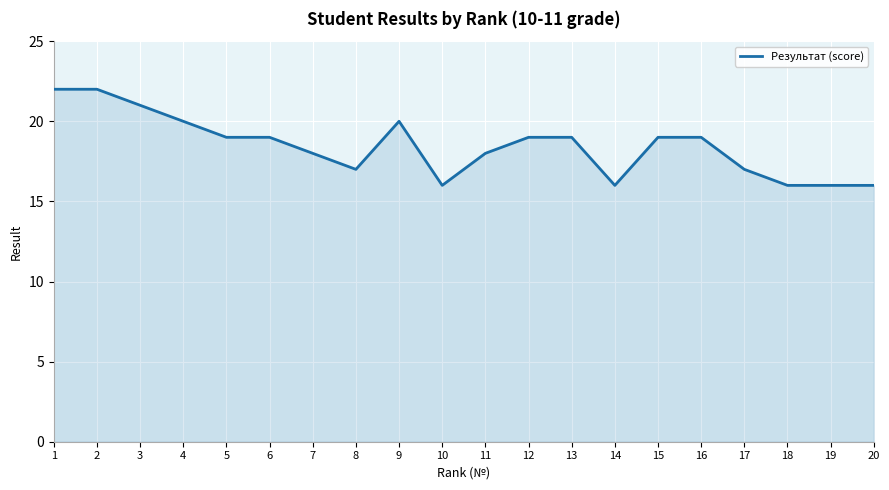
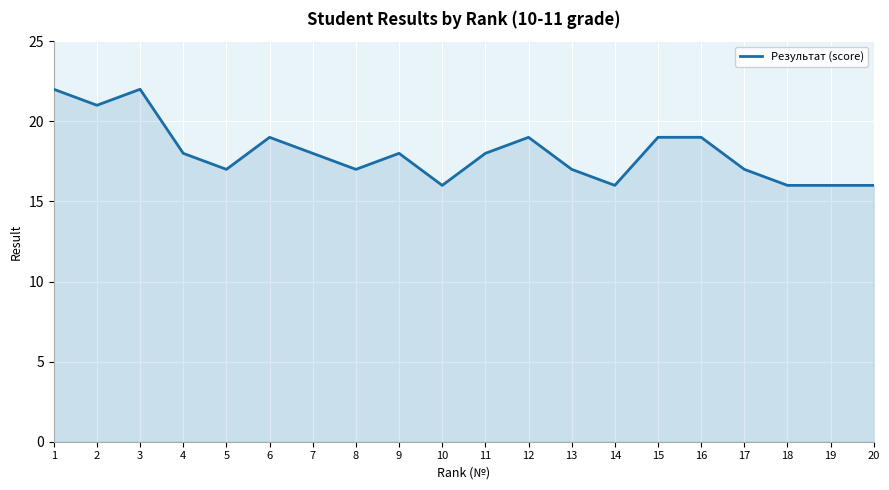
2: 22 -> 21
3: 21 -> 22
4: 20 -> 18
5: 19 -> 17
9: 20 -> 18
13: 19 -> 17
